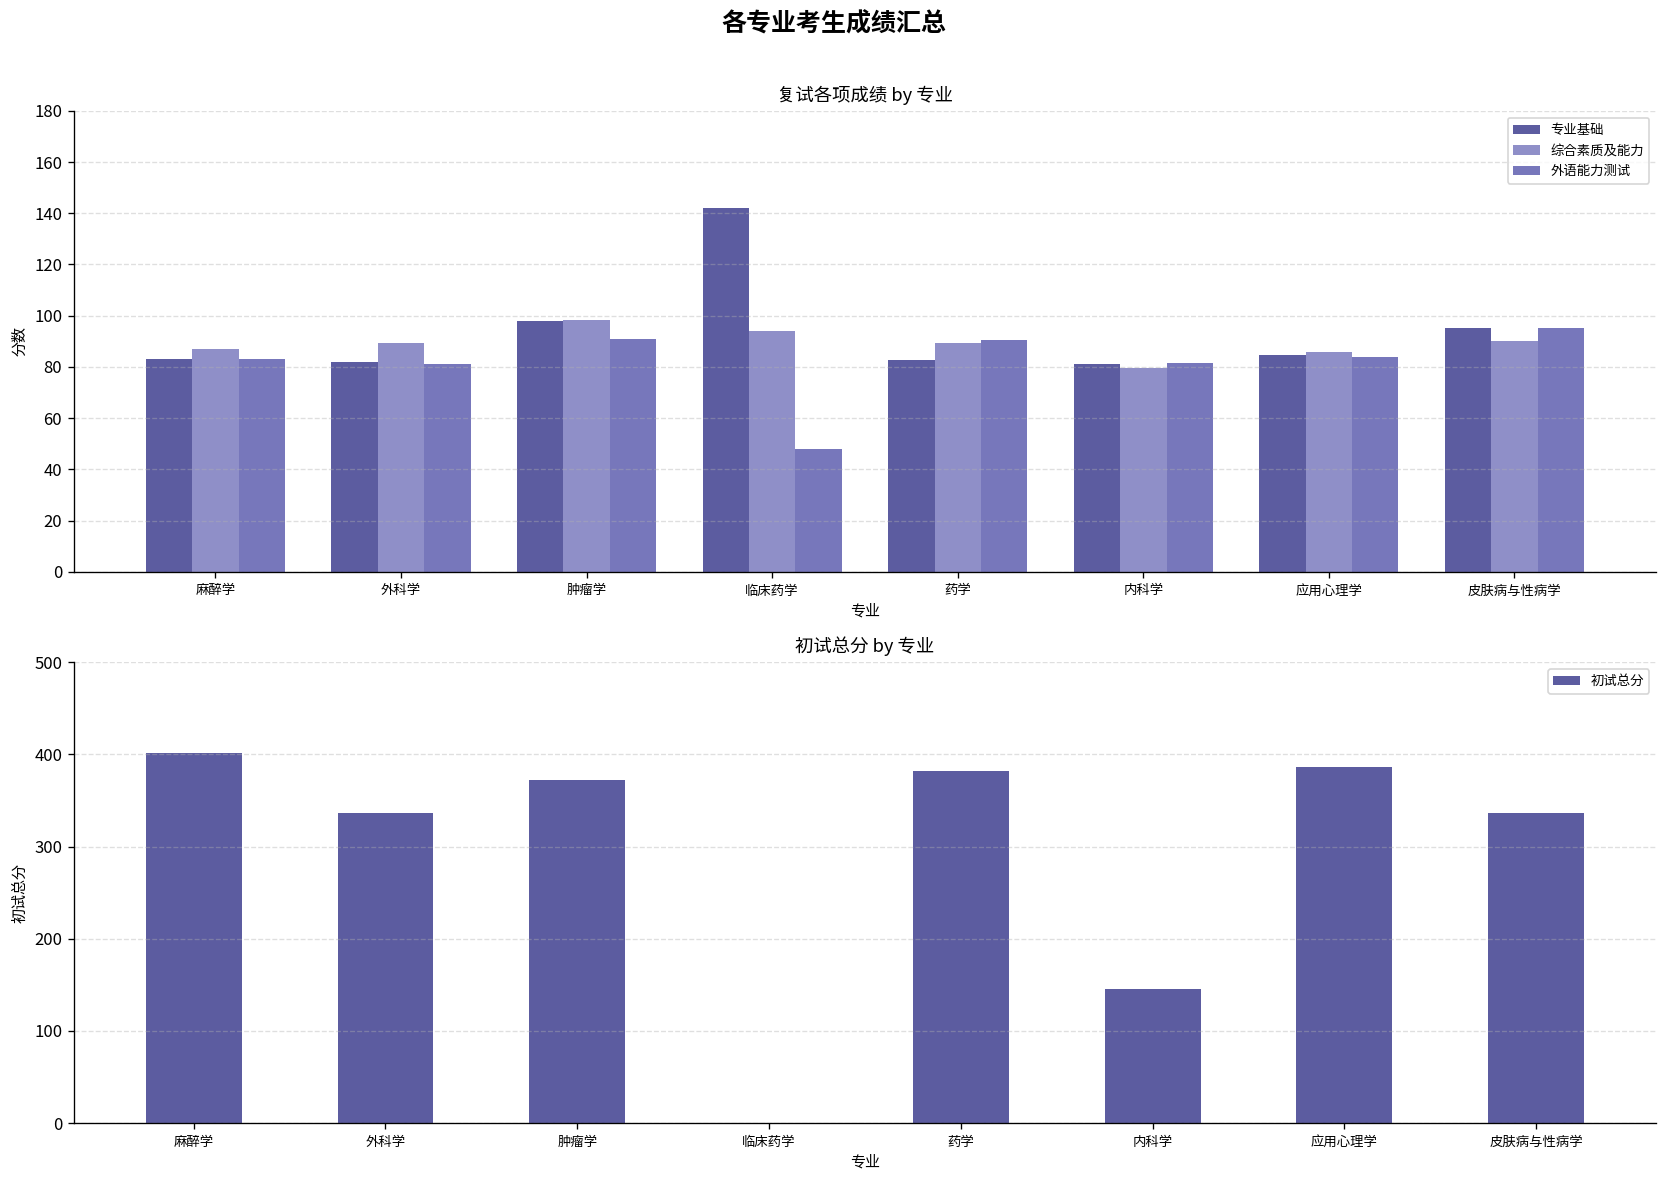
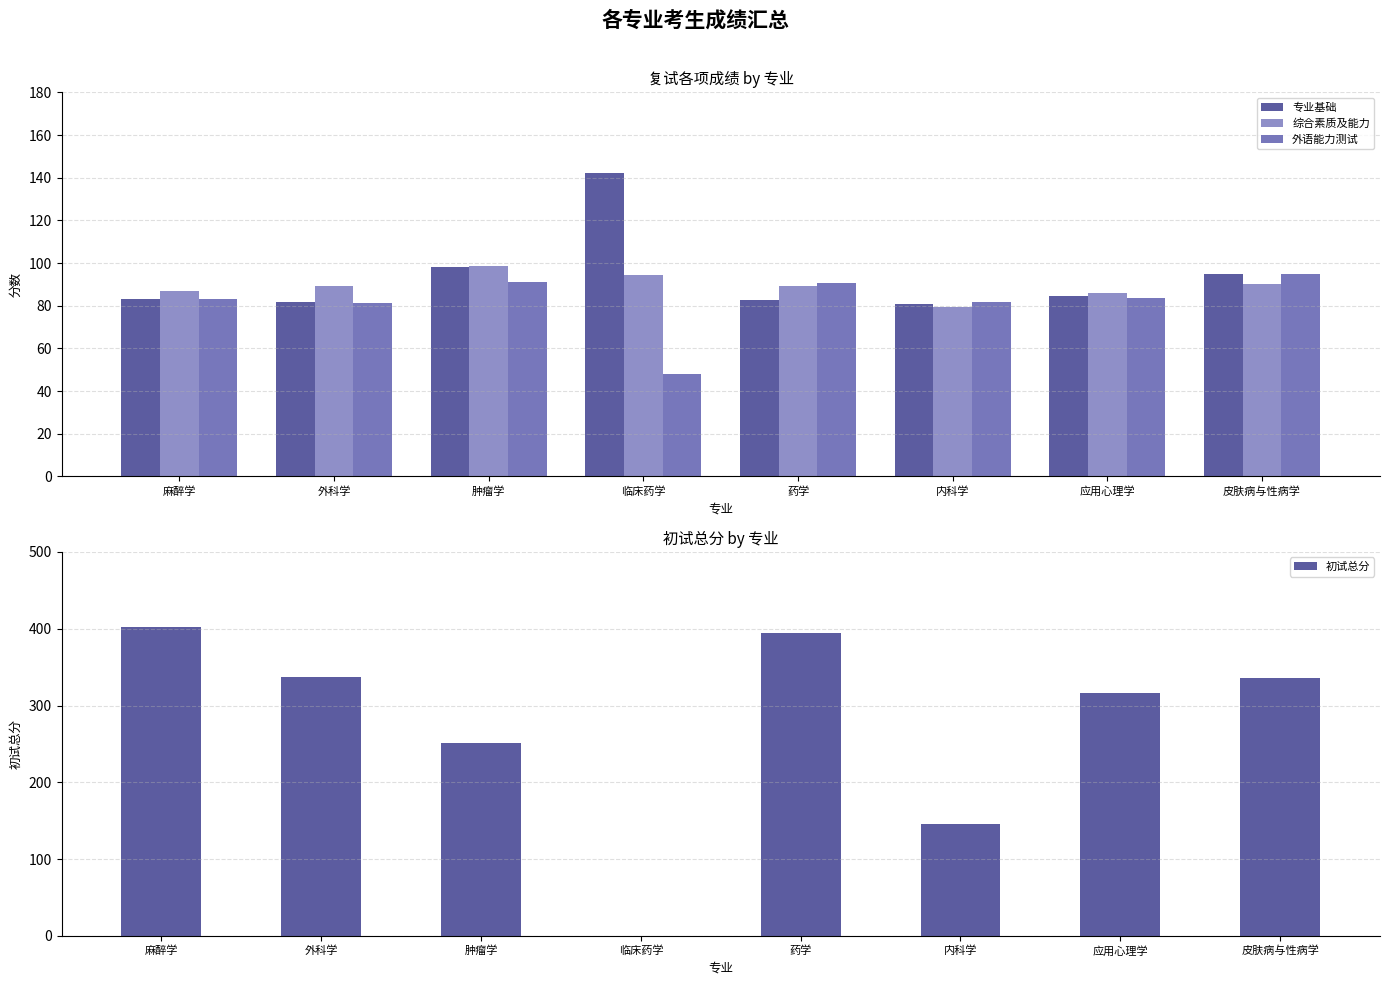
初试总分 by 专业, 肿瘤学: 370 -> 250
初试总分 by 专业, 药学: 380 -> 400
初试总分 by 专业, 应用心理学: 390 -> 320
